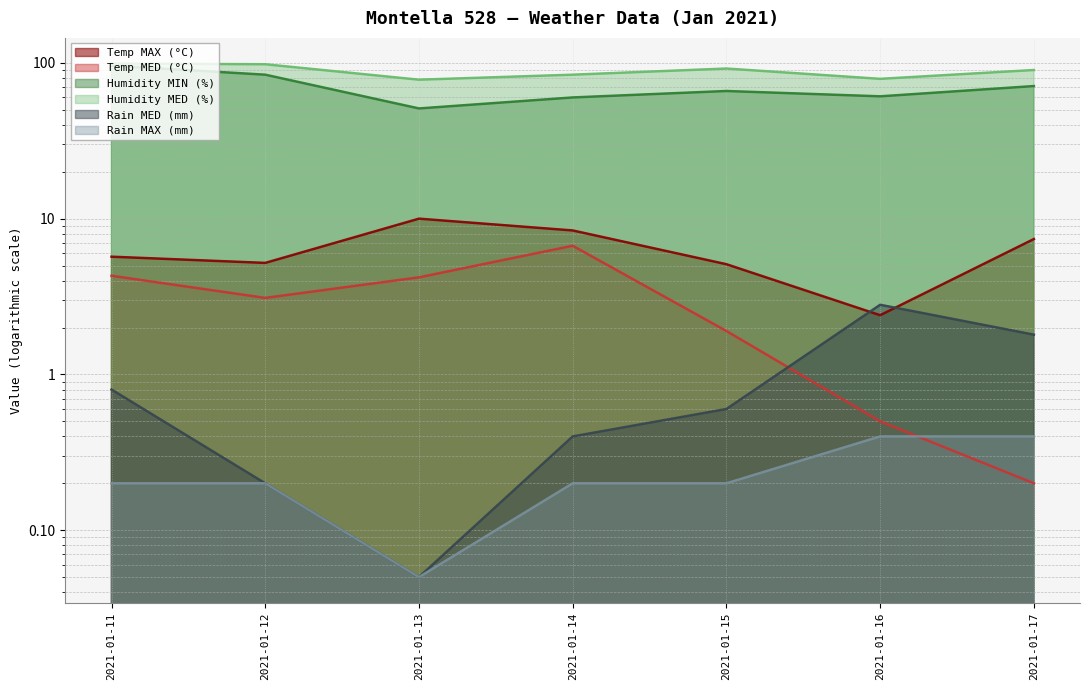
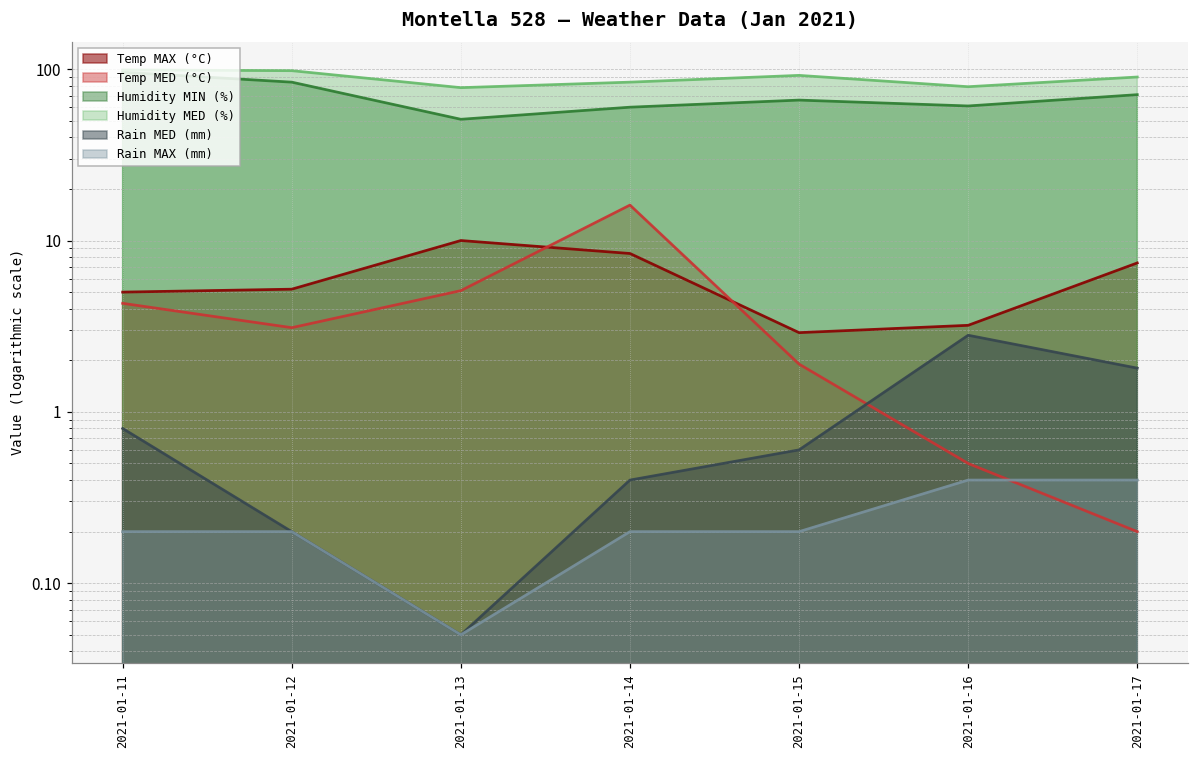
Temp MAX (°C), 2021-01-11: 5.7 -> 5.0
Temp MED (°C), 2021-01-13: 4.2 -> 5.1
Temp MED (°C), 2021-01-14: 6.7 -> 16
Temp MAX (°C), 2021-01-15: 5.1 -> 2.9
Temp MAX (°C), 2021-01-16: 2.4 -> 3.2
